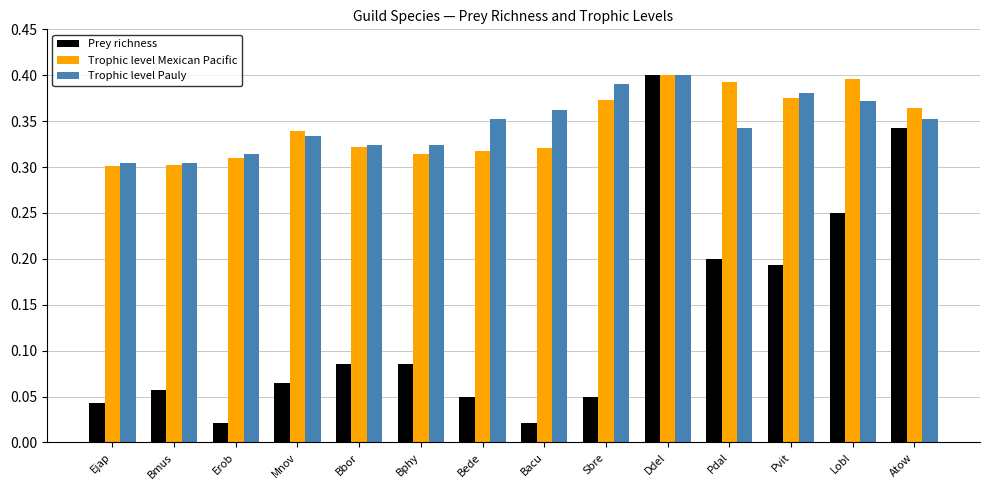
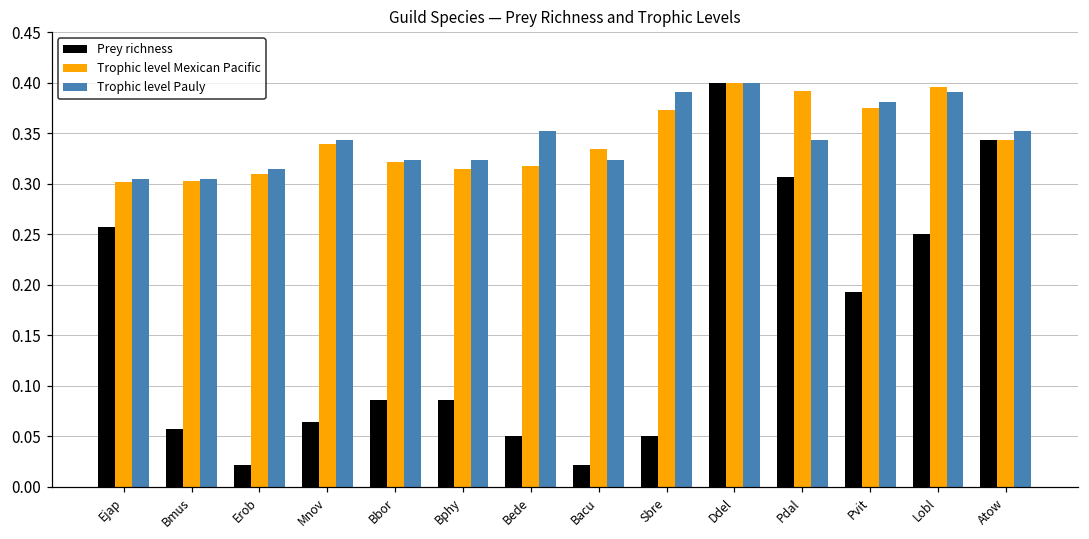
Prey richness, Ejap: 0.04 -> 0.26
Trophic level Pauly, Mnov: 0.33 -> 0.34
Trophic level Mexican Pacific, Bacu: 0.32 -> 0.33
Trophic level Pauly, Bacu: 0.36 -> 0.32
Prey richness, Pdal: 0.20 -> 0.31
Trophic level Pauly, Lobl: 0.37 -> 0.39
Trophic level Mexican Pacific, Atow: 0.36 -> 0.34
